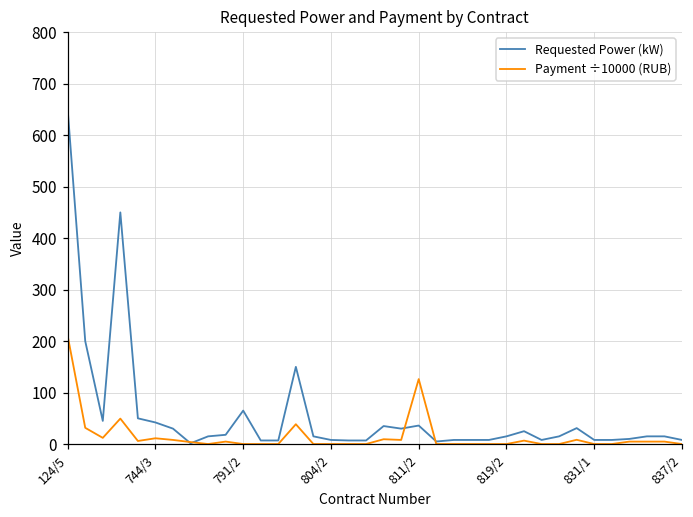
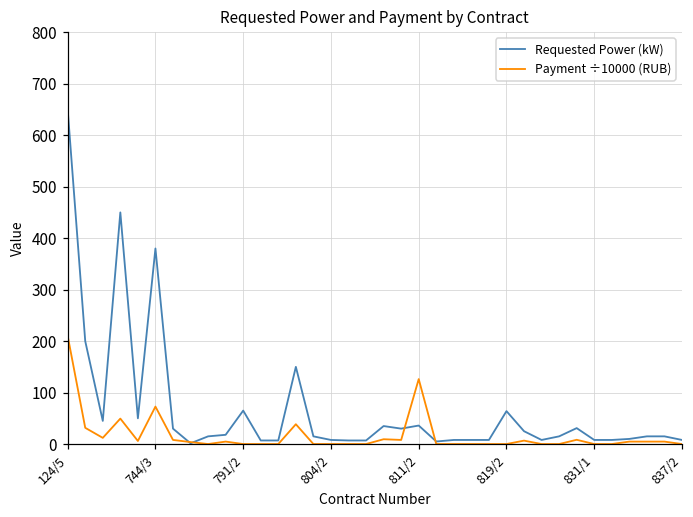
Requested Power (kW), 744/3: 40 -> 380
Payment ÷10000 (RUB), 744/3: 10 -> 70
Requested Power (kW), 819/2: 20 -> 60
